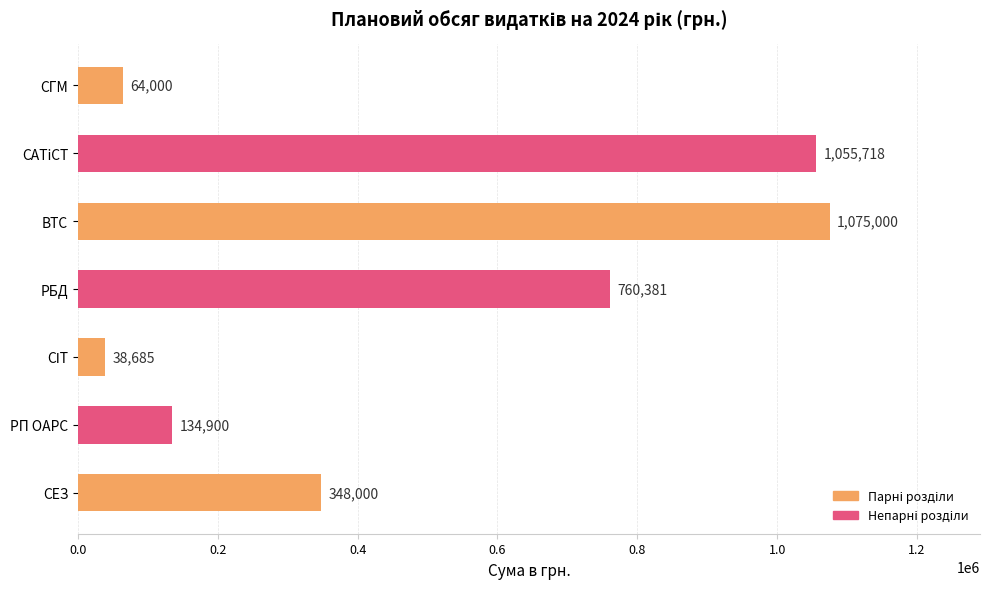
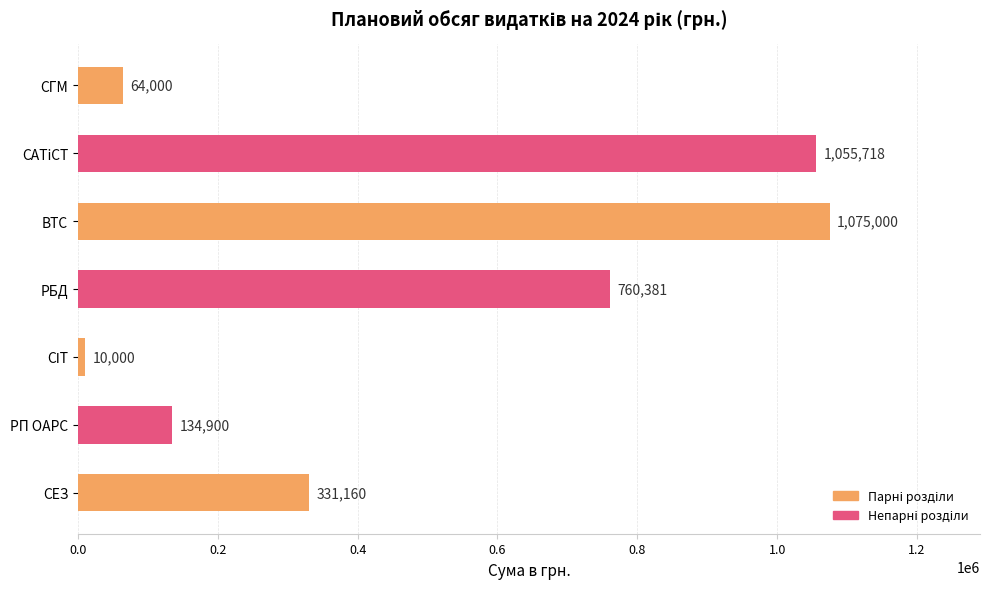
СІТ: 38,685 -> 10,000
СЕЗ: 348,000 -> 331,160
